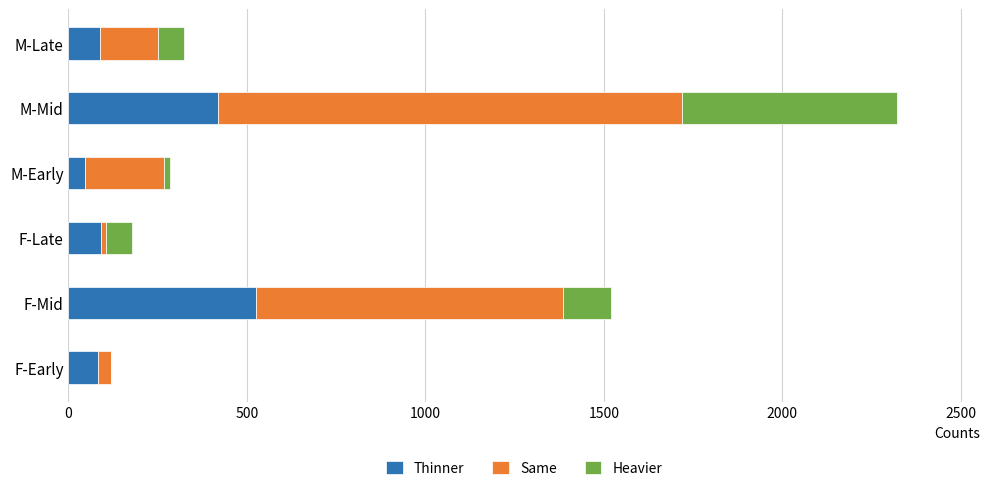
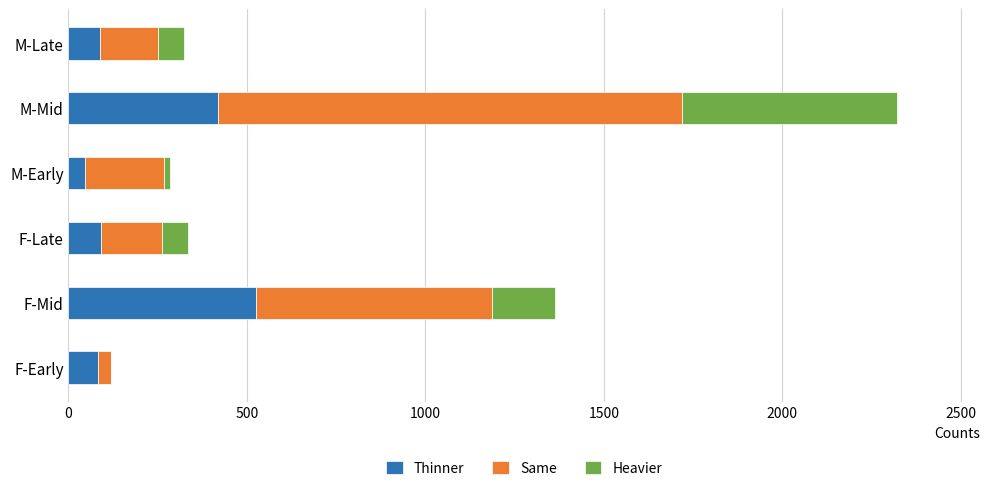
Same, F-Late: 10 -> 170
Same, F-Mid: 860 -> 660
Heavier, F-Mid: 130 -> 180
